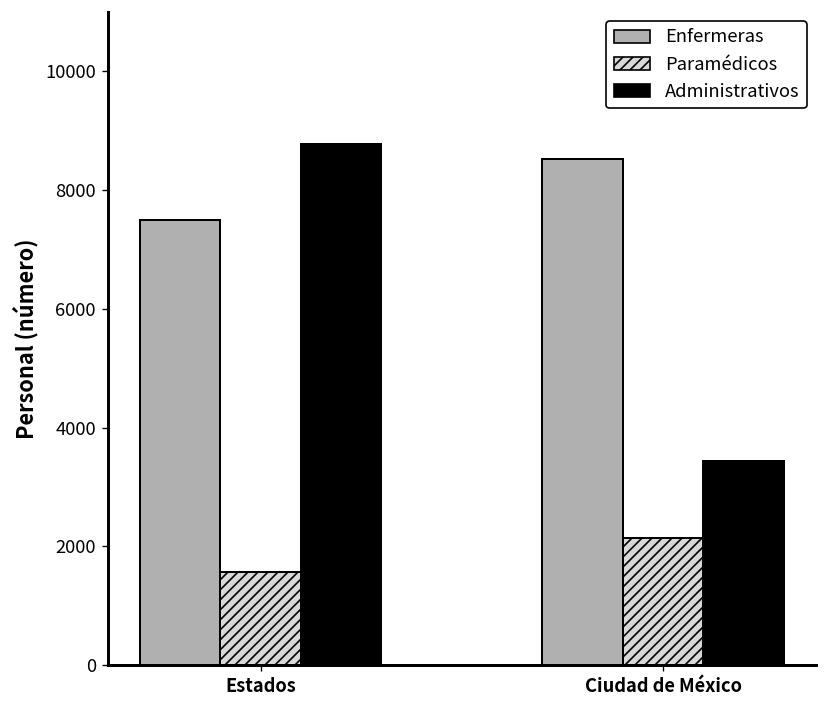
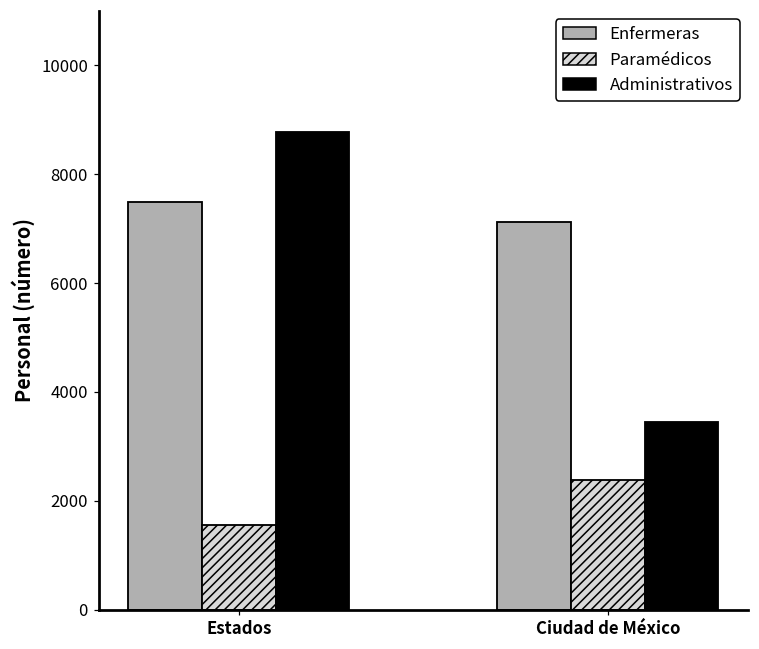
Enfermeras, Ciudad de México: 8500 -> 7100
Paramédicos, Ciudad de México: 2100 -> 2400
